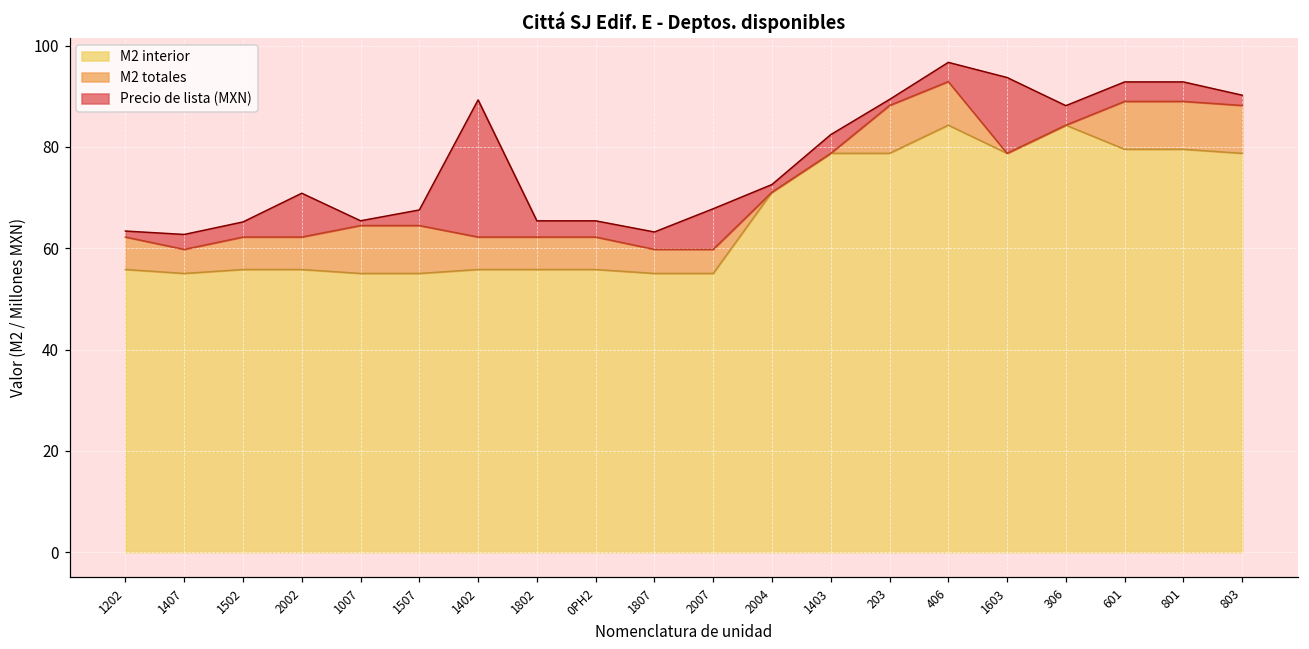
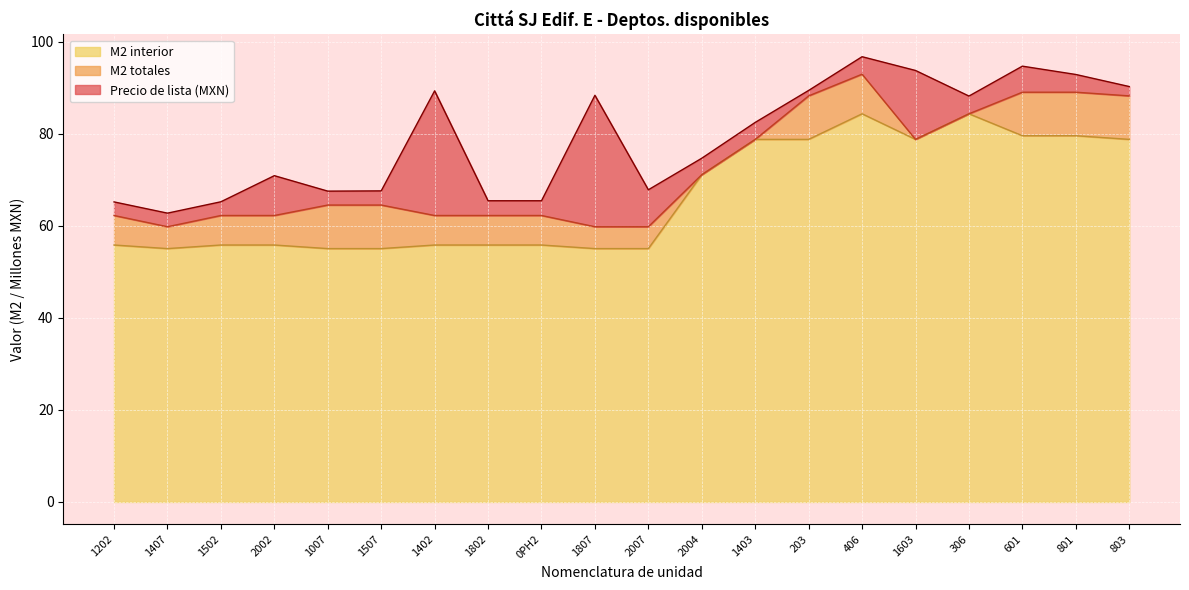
Precio de lista (MXN), 1202: 1 -> 3
Precio de lista (MXN), 1007: 1 -> 3
Precio de lista (MXN), 1807: 3 -> 29
Precio de lista (MXN), 2004: 2 -> 4
Precio de lista (MXN), 601: 4 -> 6
